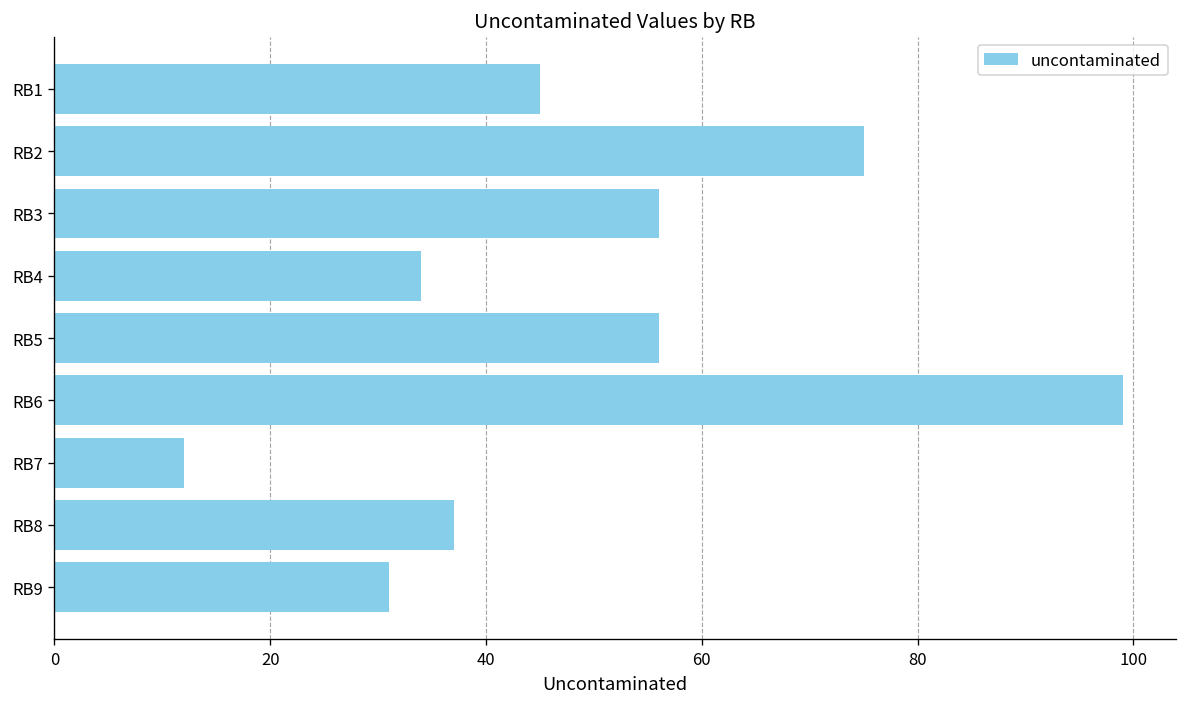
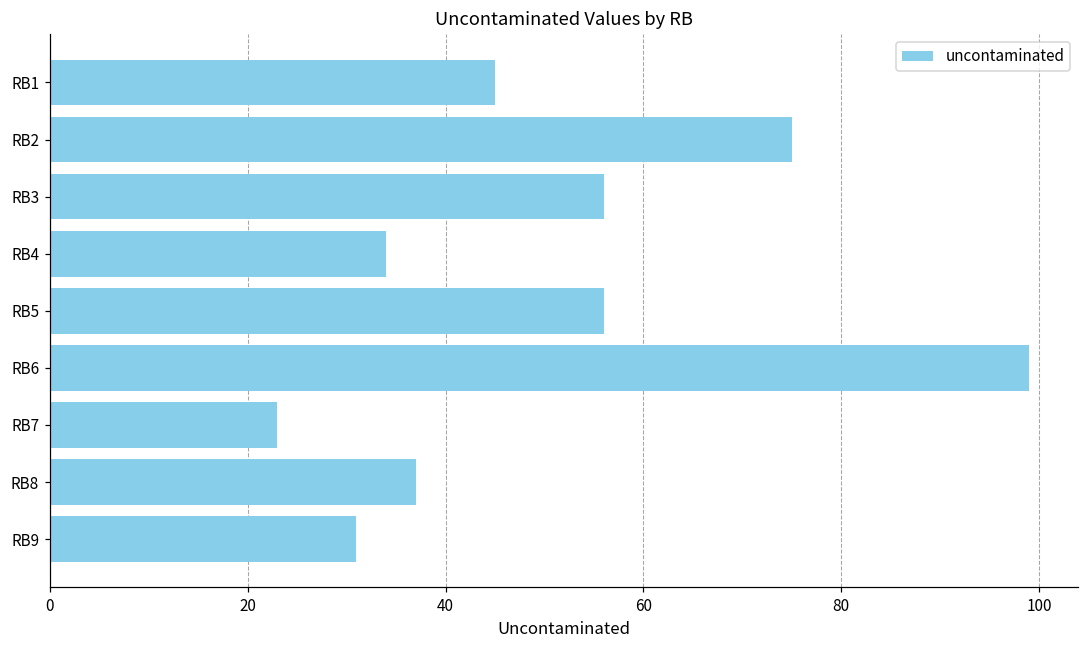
RB7: 12 -> 23
